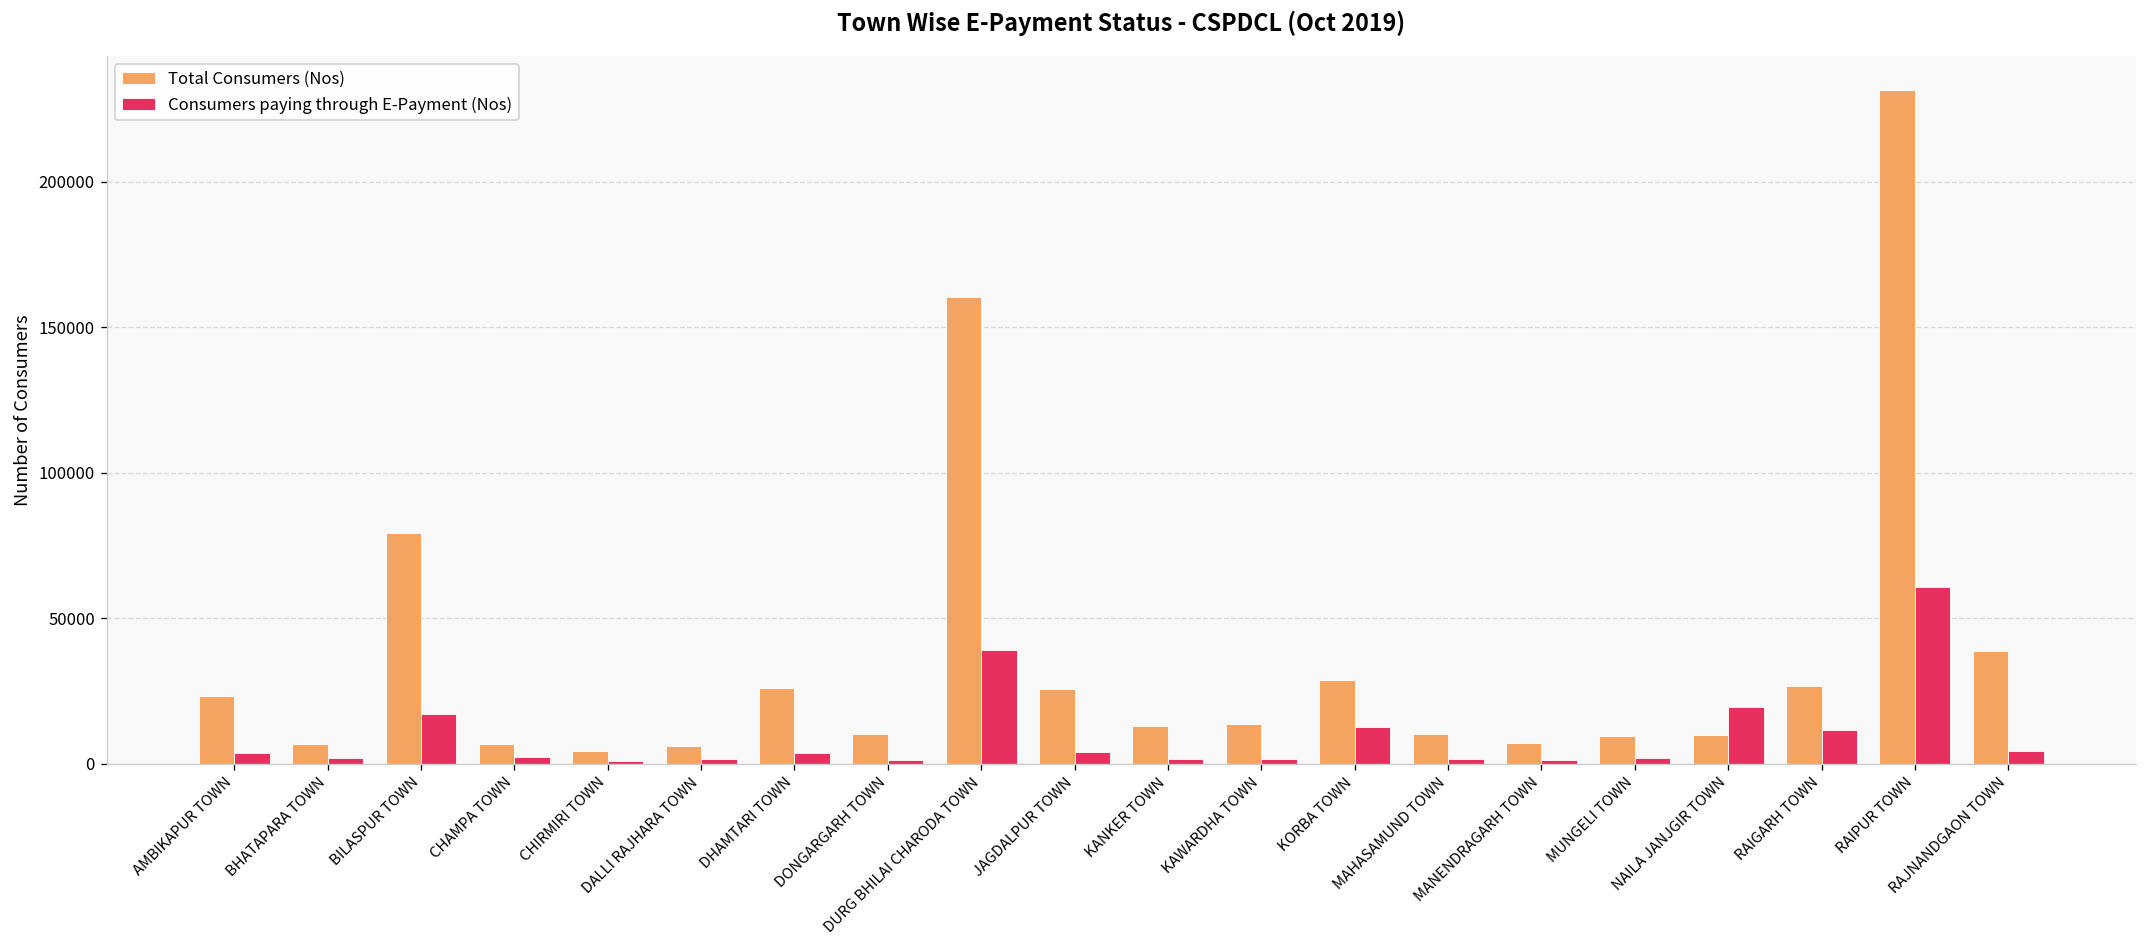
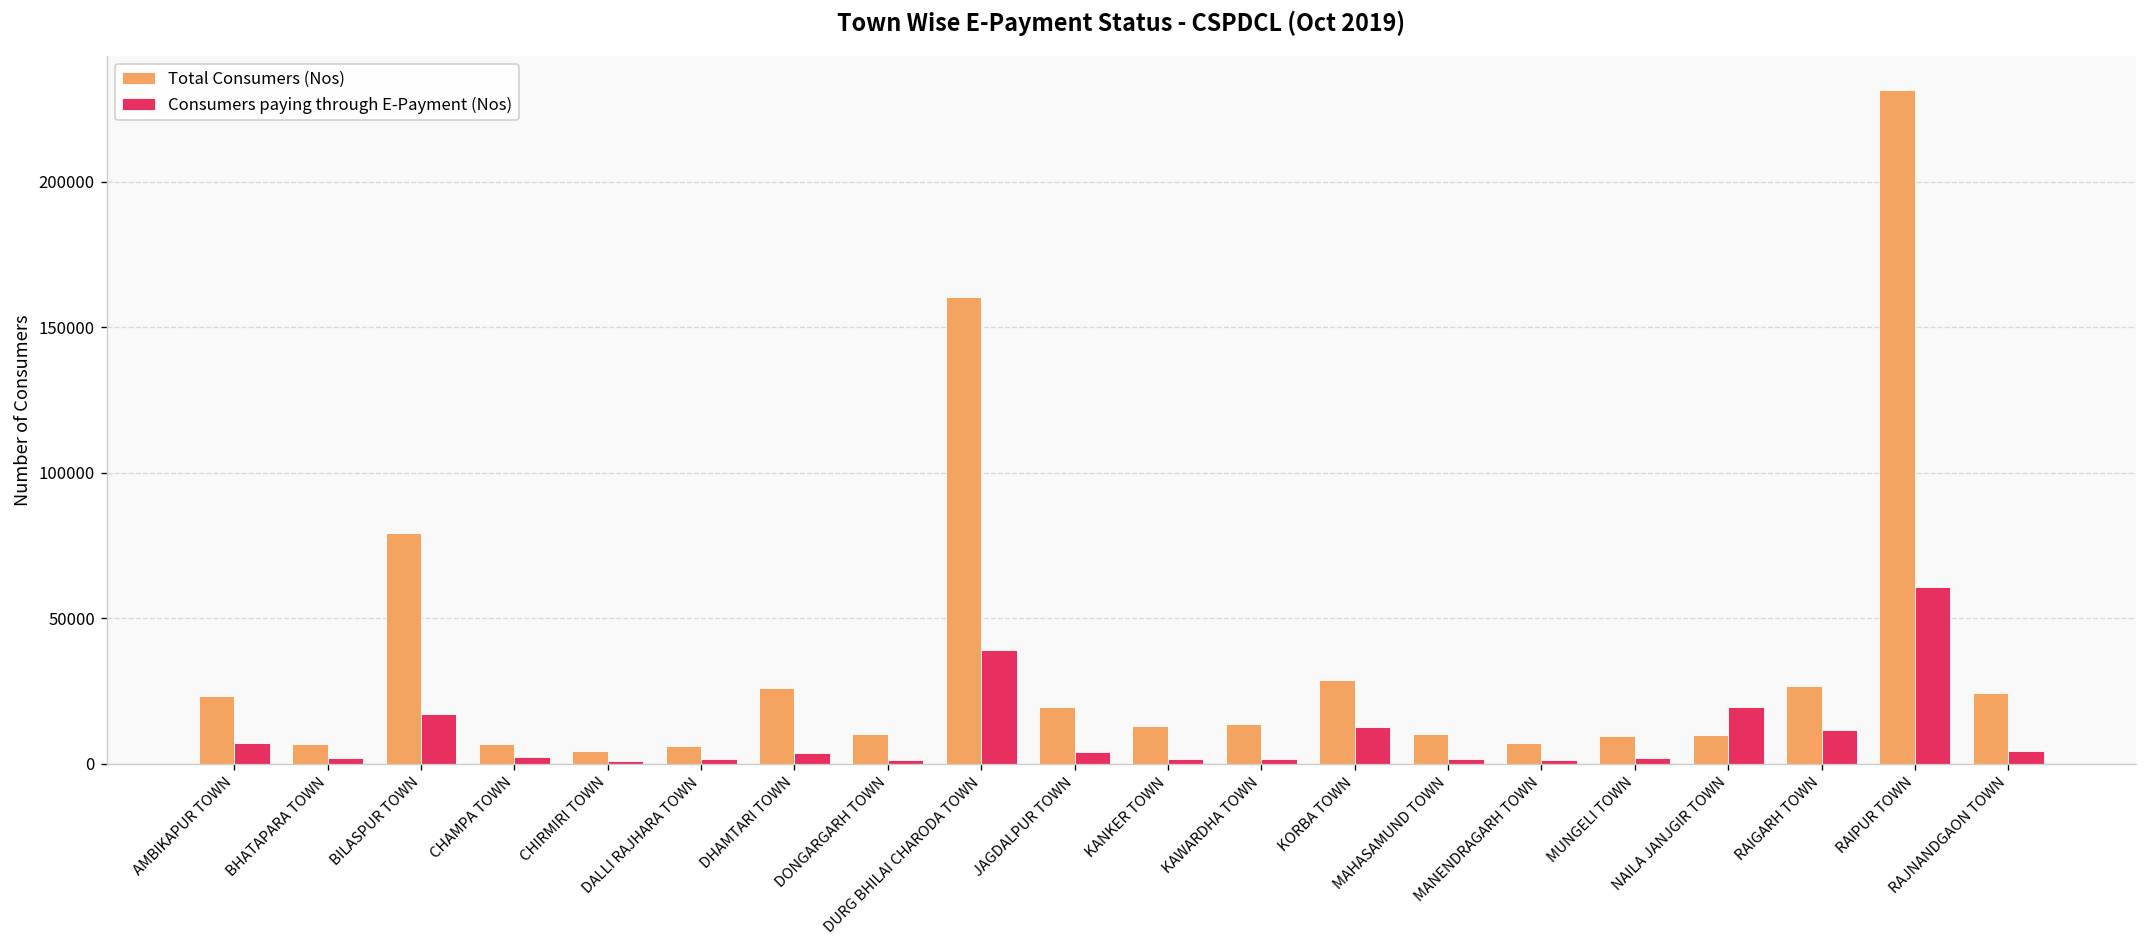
Consumers paying through E-Payment (Nos), AMBIKAPUR TOWN: 4000 -> 7000
Total Consumers (Nos), JAGDALPUR TOWN: 26000 -> 20000
Total Consumers (Nos), RAJNANDGAON TOWN: 39000 -> 24000
